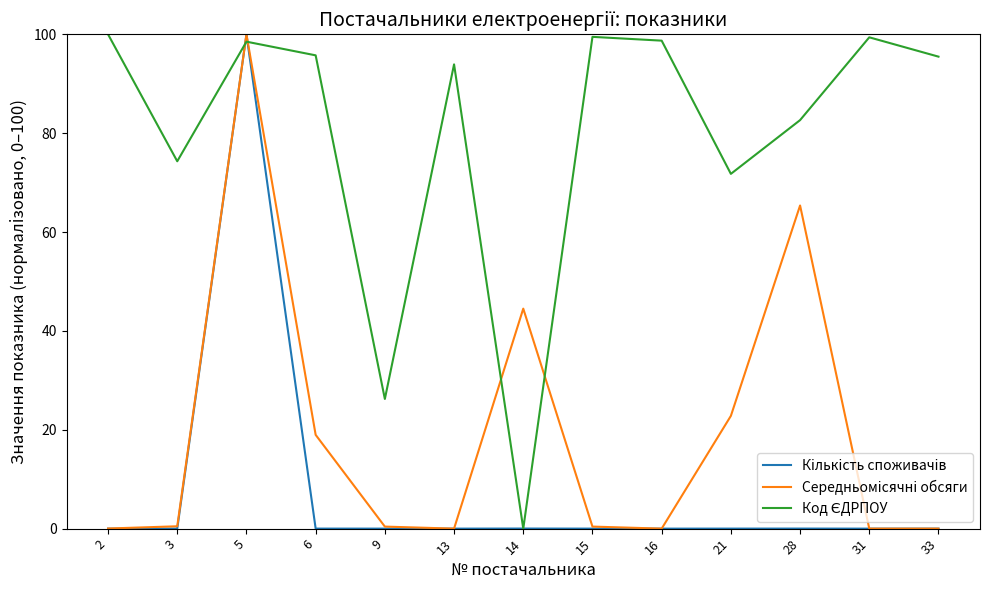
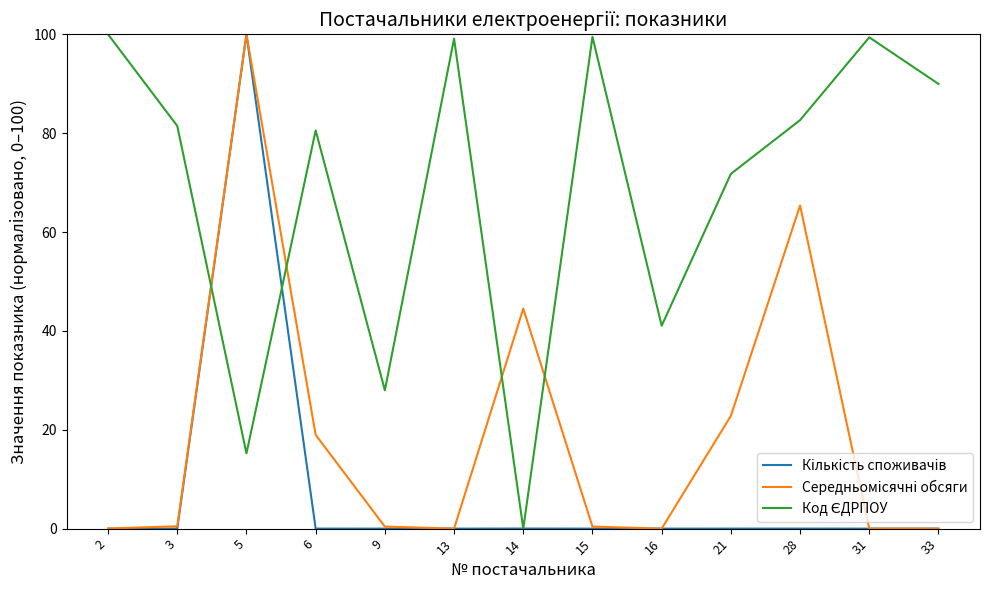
Код ЄДРПОУ, 3: 74 -> 81
Код ЄДРПОУ, 5: 99 -> 15
Код ЄДРПОУ, 6: 96 -> 81
Код ЄДРПОУ, 9: 26 -> 28
Код ЄДРПОУ, 13: 94 -> 99
Код ЄДРПОУ, 16: 99 -> 41
Код ЄДРПОУ, 33: 95 -> 90
